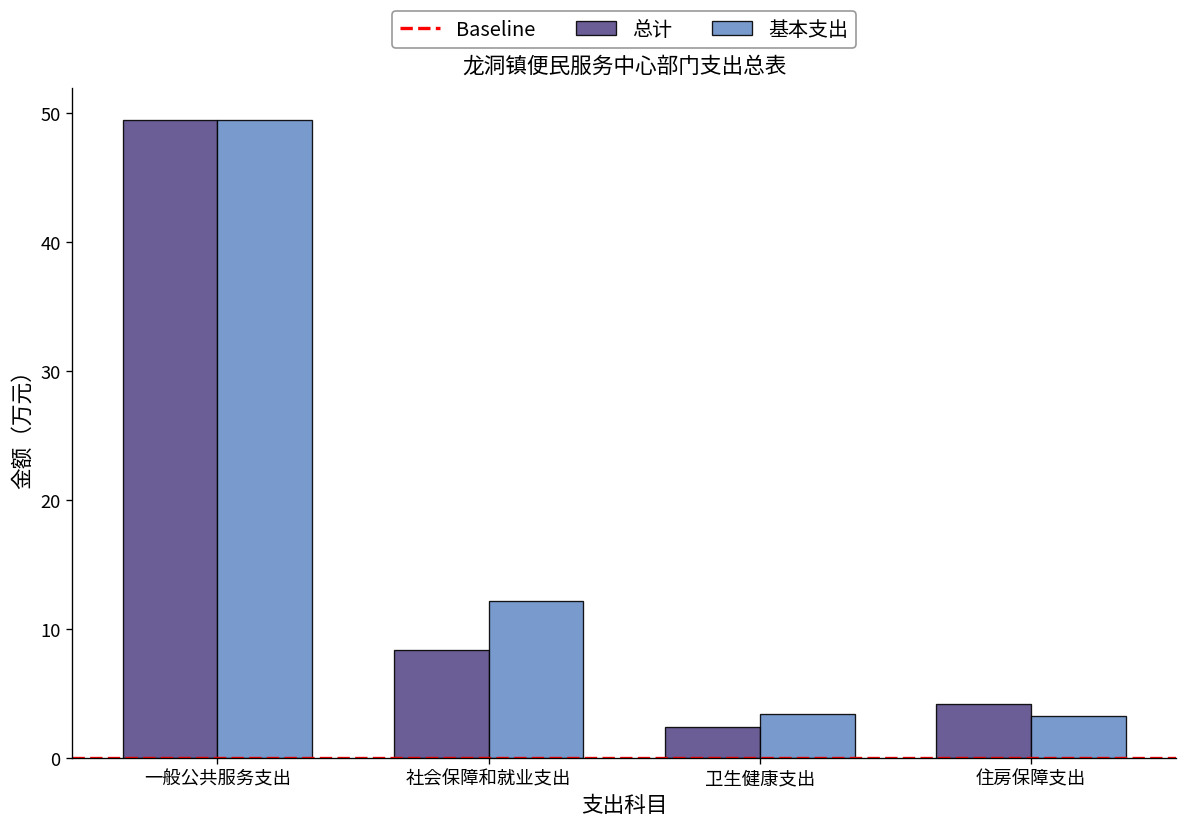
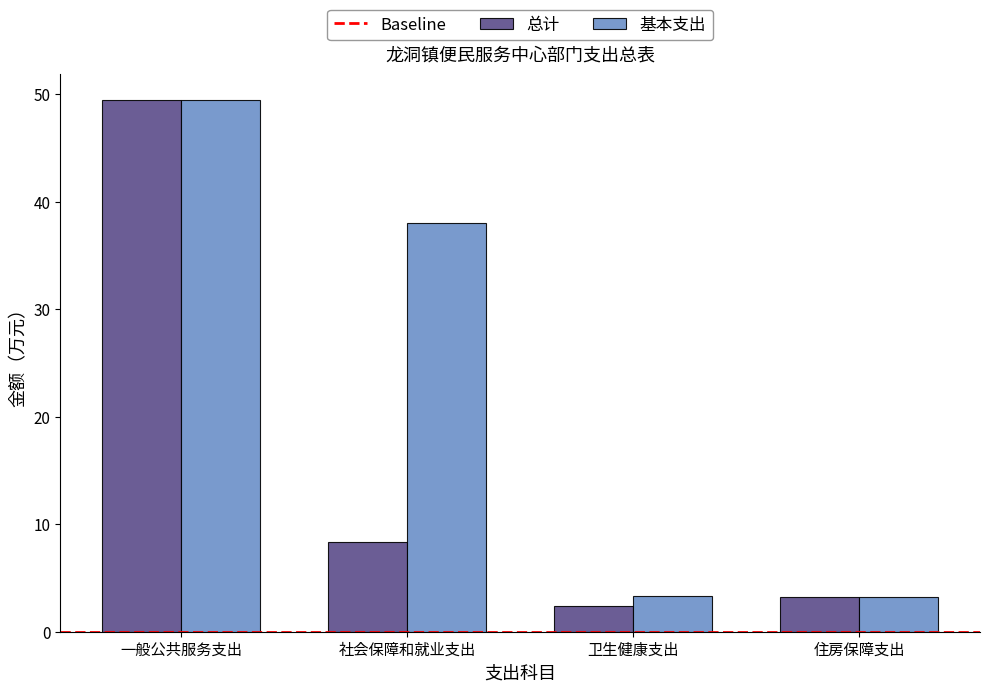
基本支出, 社会保障和就业支出: 12.1 -> 38.0
总计, 住房保障支出: 4.2 -> 3.3
